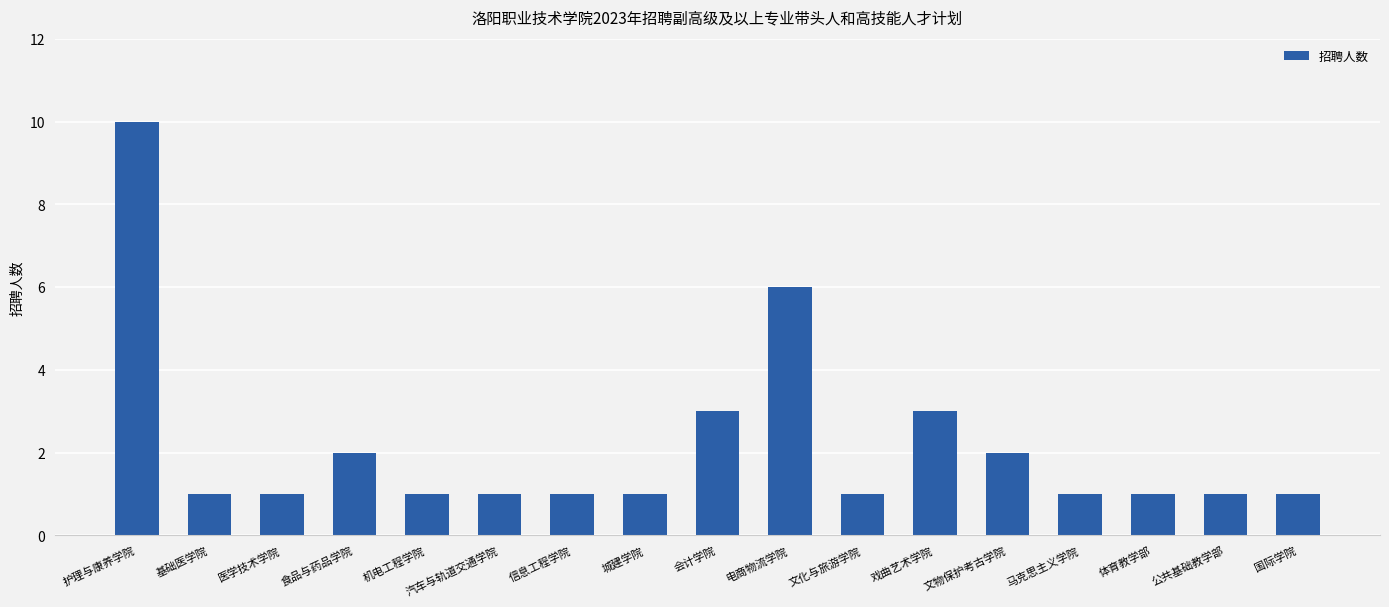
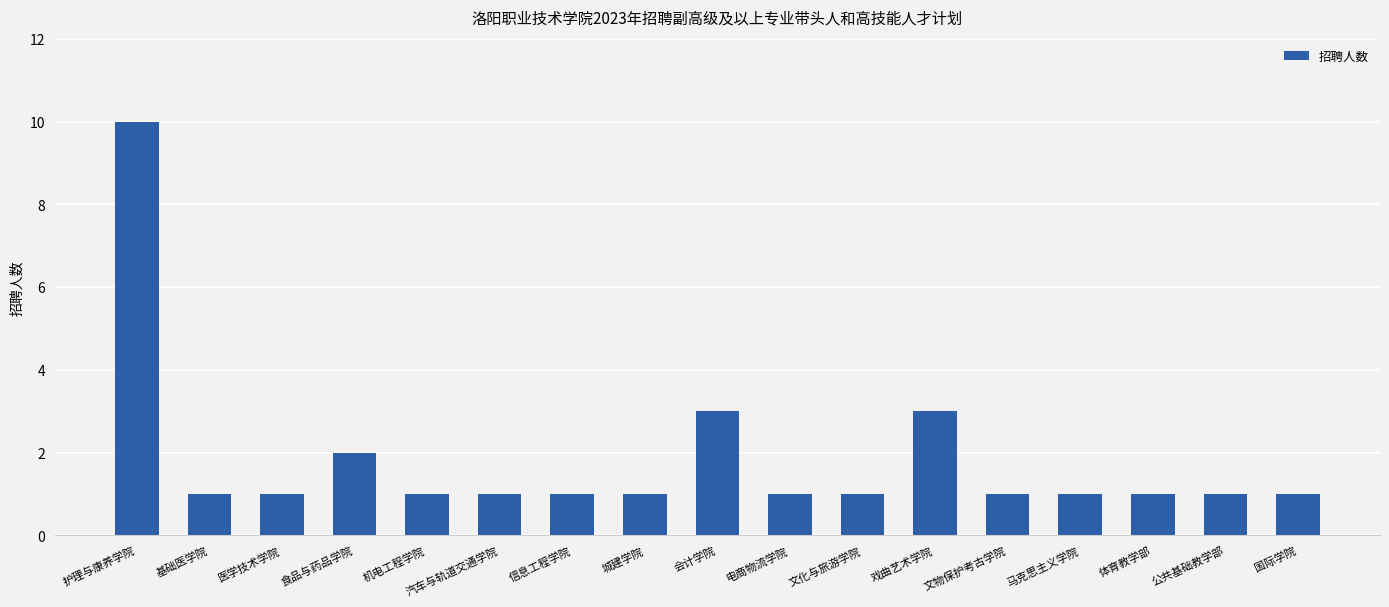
电商物流学院: 6 -> 1
文物保护考古学院: 2 -> 1
